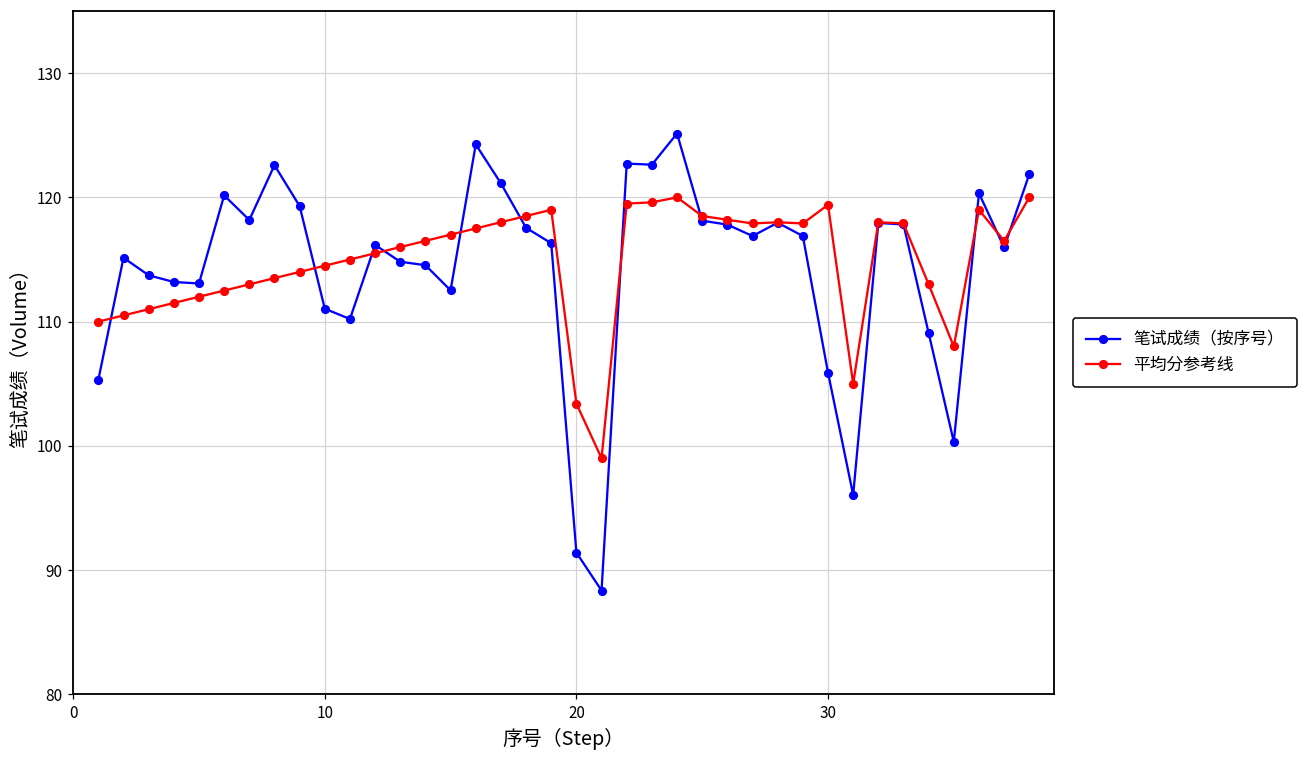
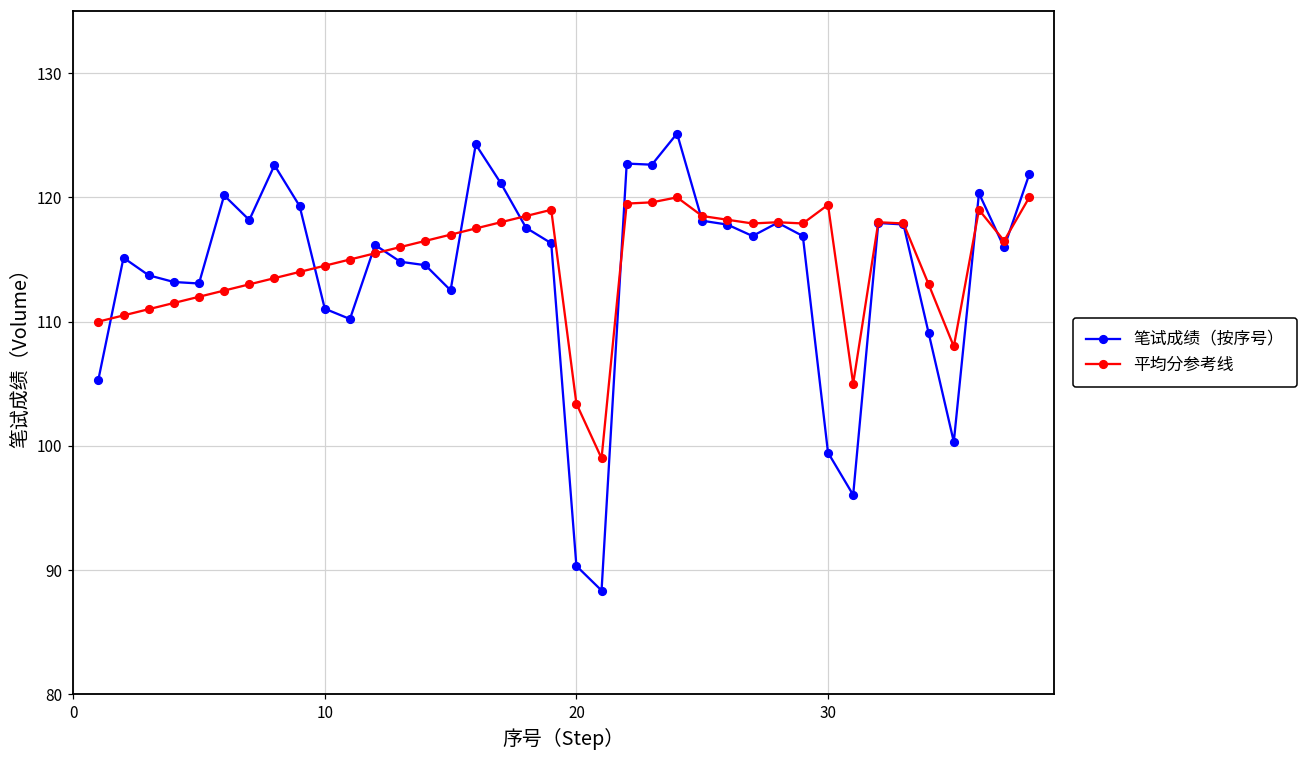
笔试成绩（按序号）, 20: 91.4 -> 90.3
笔试成绩（按序号）, 30: 105.9 -> 99.5
